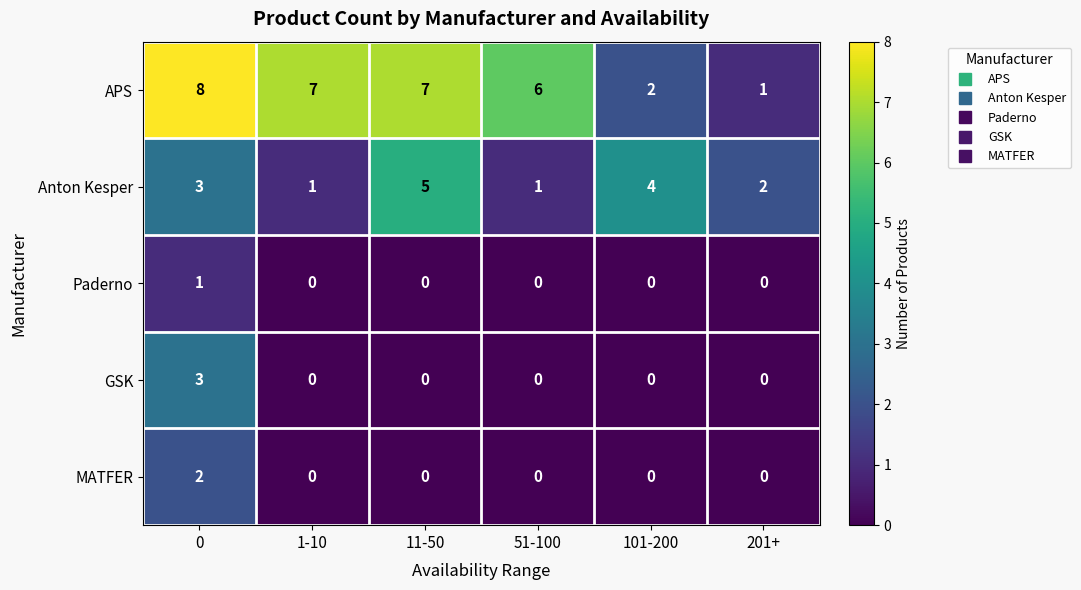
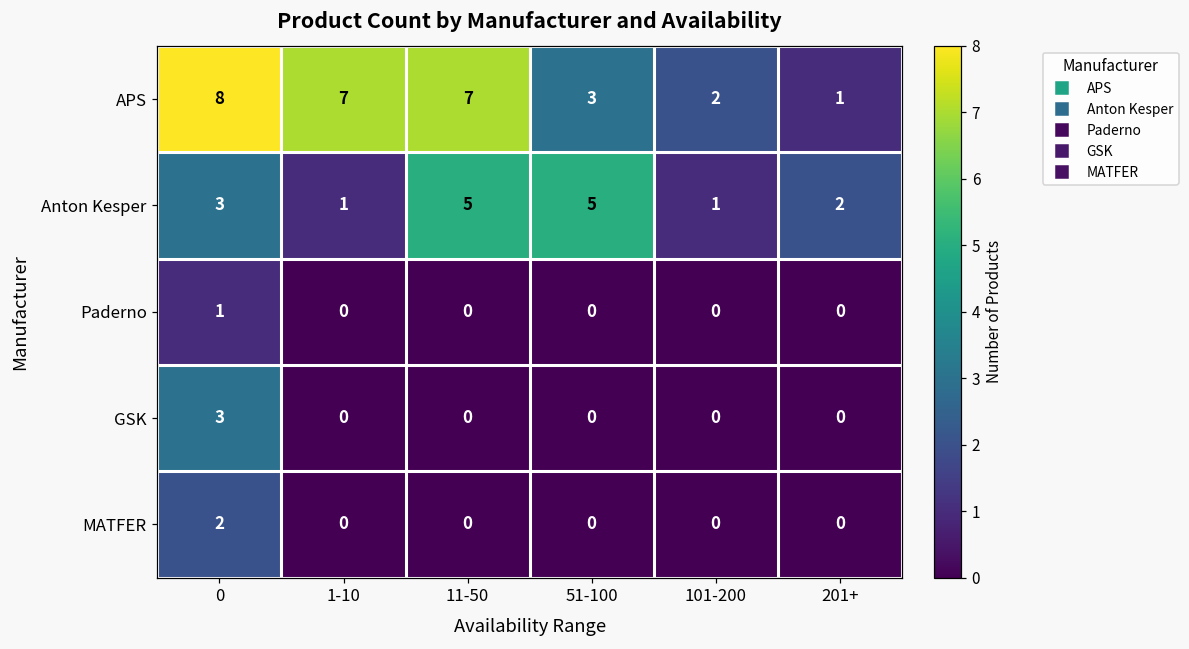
APS, 51-100: 6 -> 3
Anton Kesper, 51-100: 1 -> 5
Anton Kesper, 101-200: 4 -> 1
